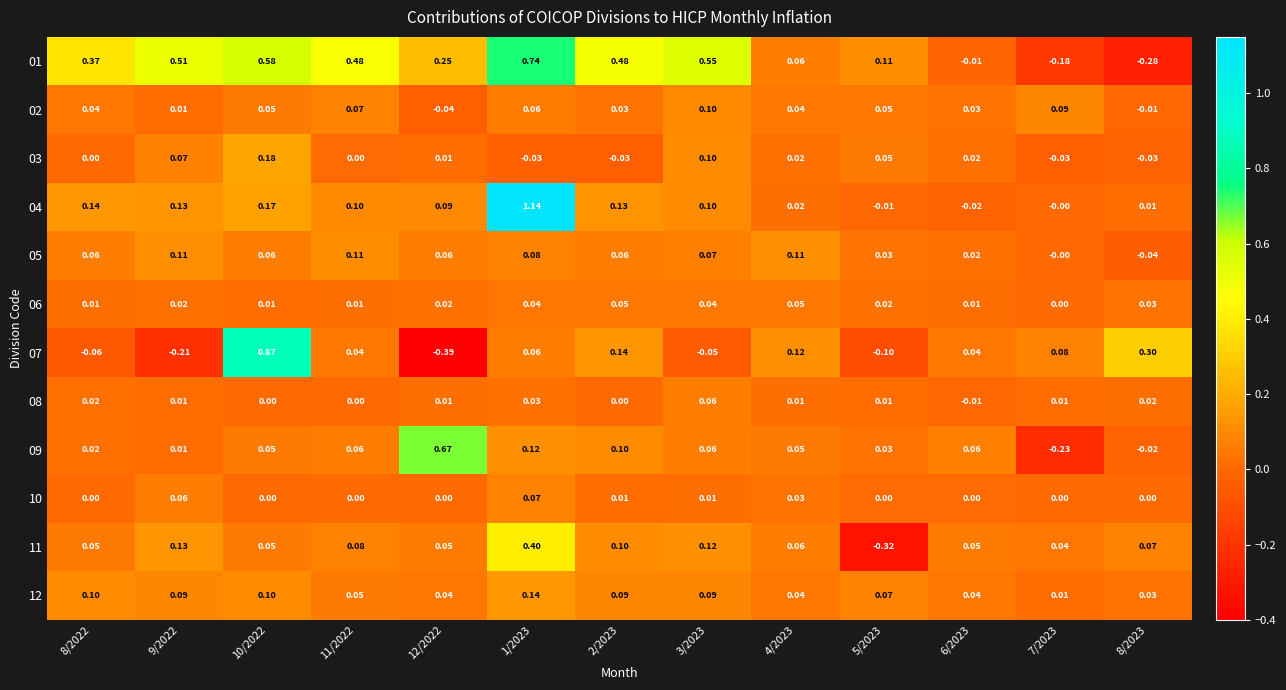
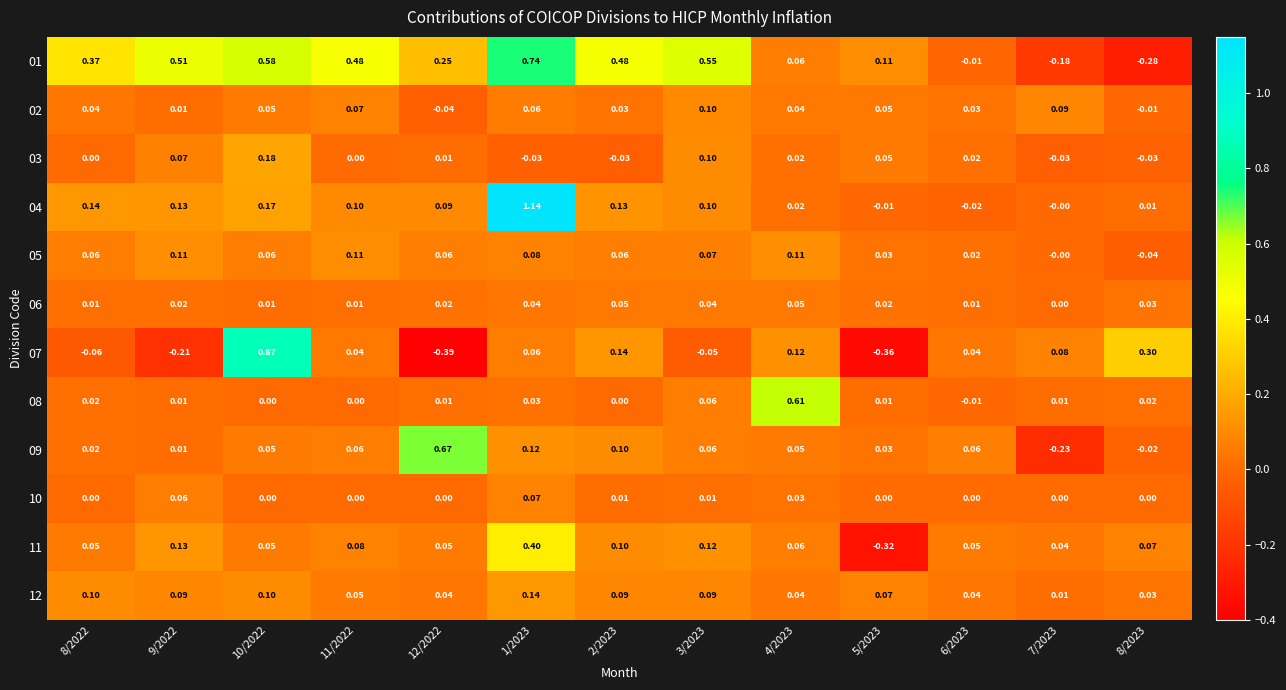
07, 5/2023: -0.10 -> -0.36
08, 4/2023: 0.01 -> 0.61
